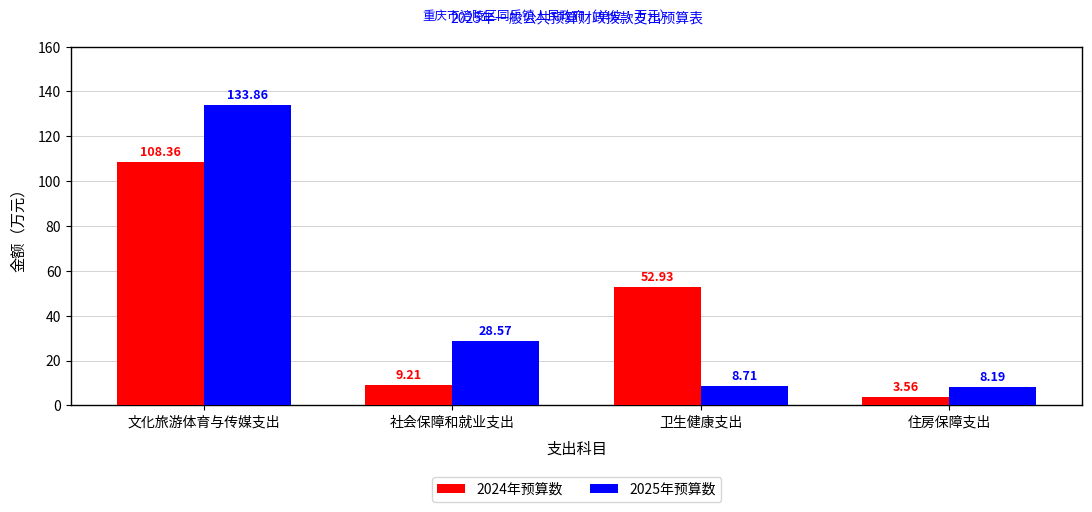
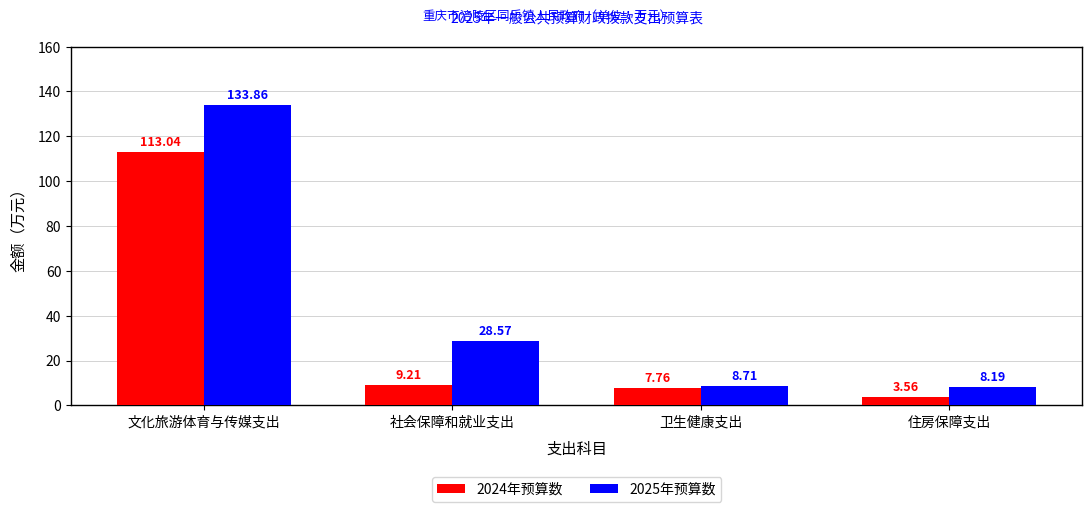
2024年预算数, 文化旅游体育与传媒支出: 108.36 -> 113.04
2024年预算数, 卫生健康支出: 52.93 -> 7.76
